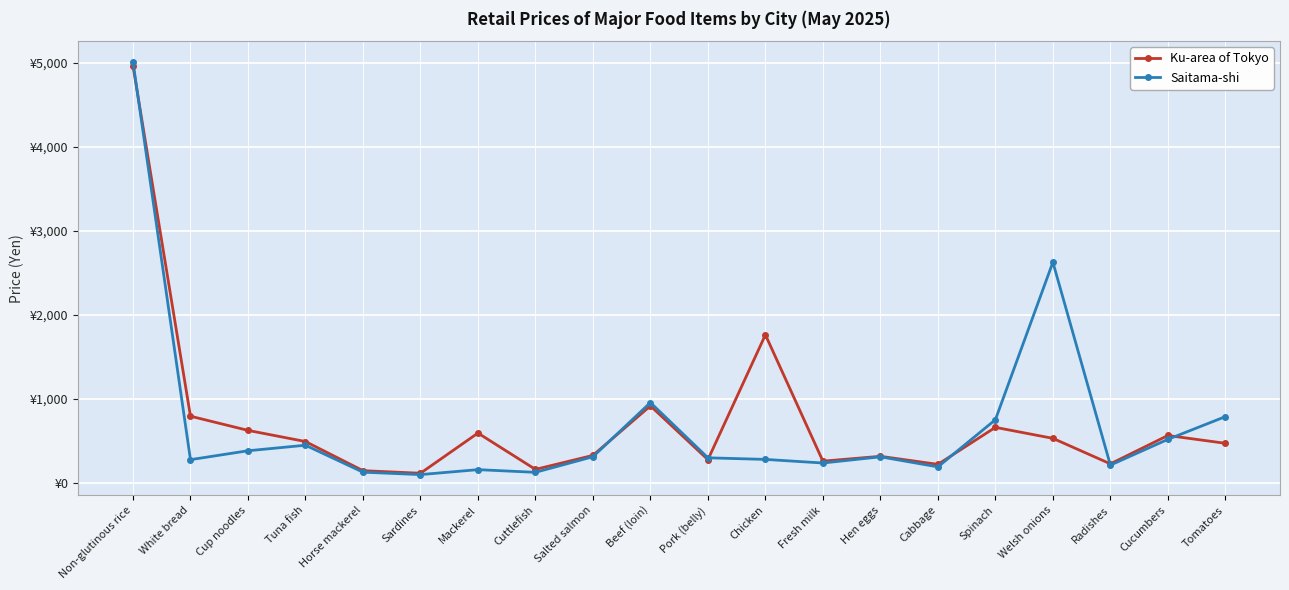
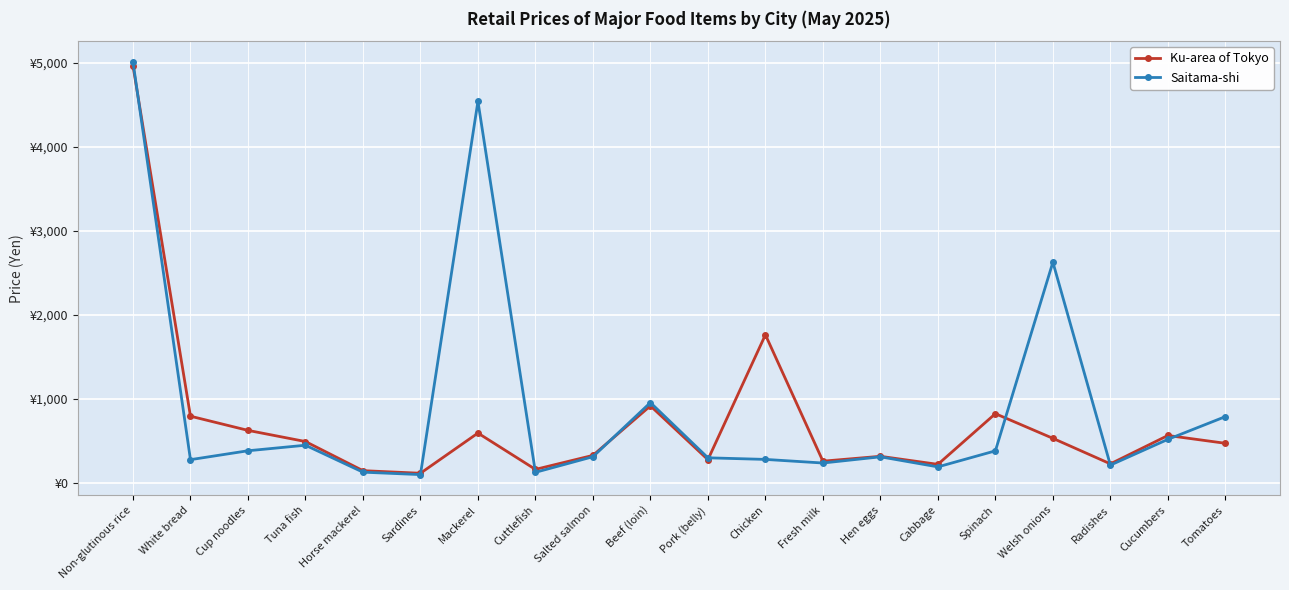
Saitama-shi, Mackerel: ¥200 -> ¥4,500
Ku-area of Tokyo, Spinach: ¥700 -> ¥800
Saitama-shi, Spinach: ¥800 -> ¥400
